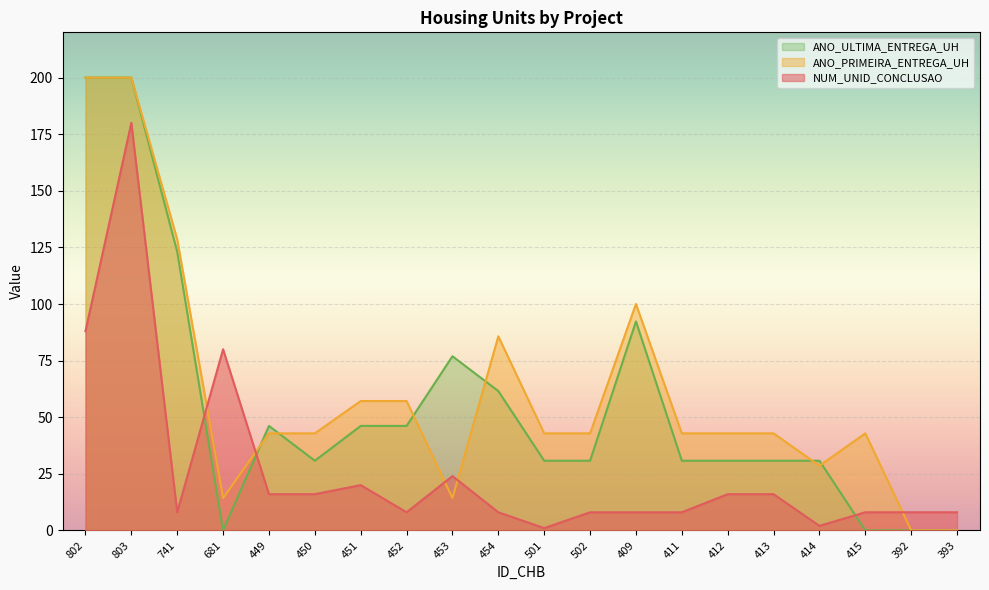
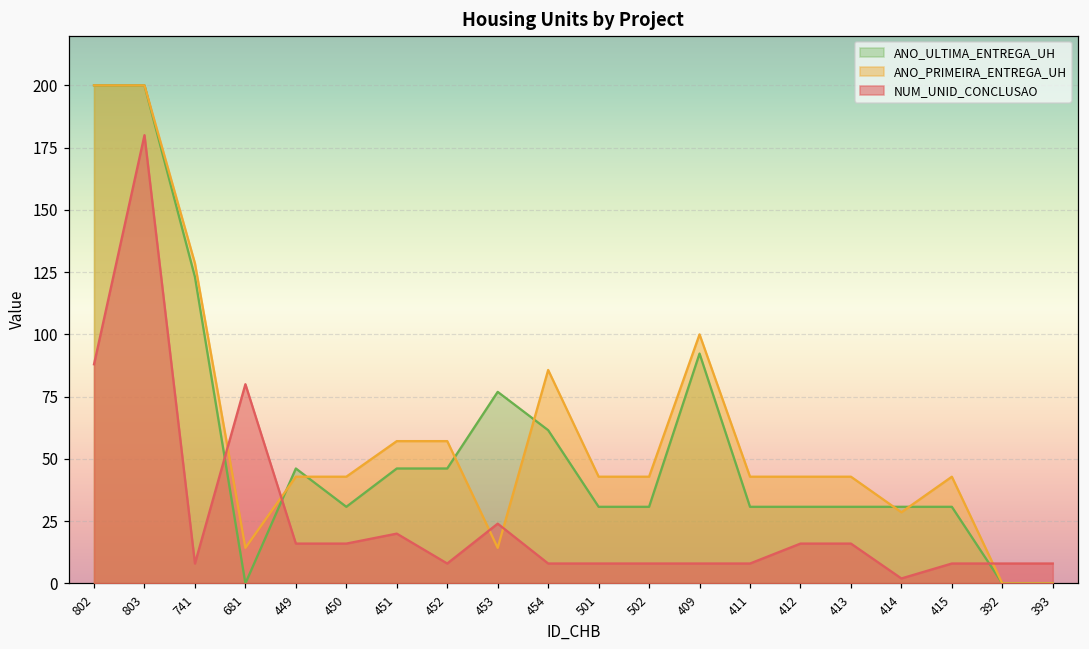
NUM_UNID_CONCLUSAO, 501: 1 -> 8
ANO_ULTIMA_ENTREGA_UH, 415: 0 -> 31
